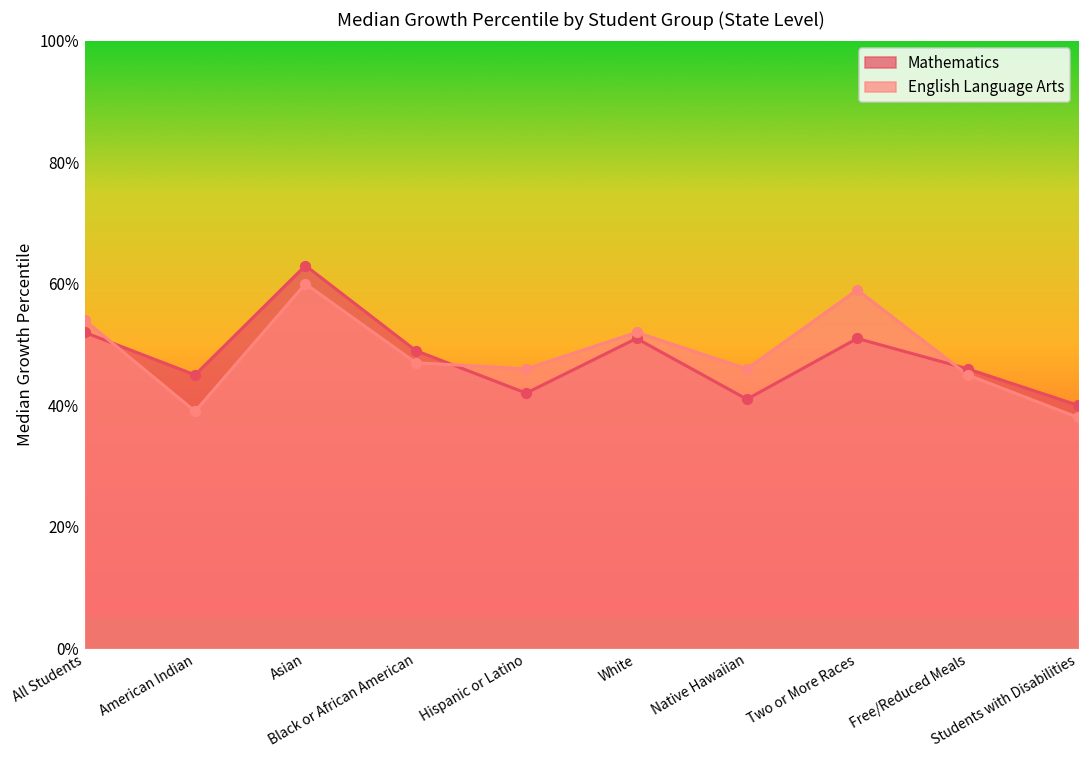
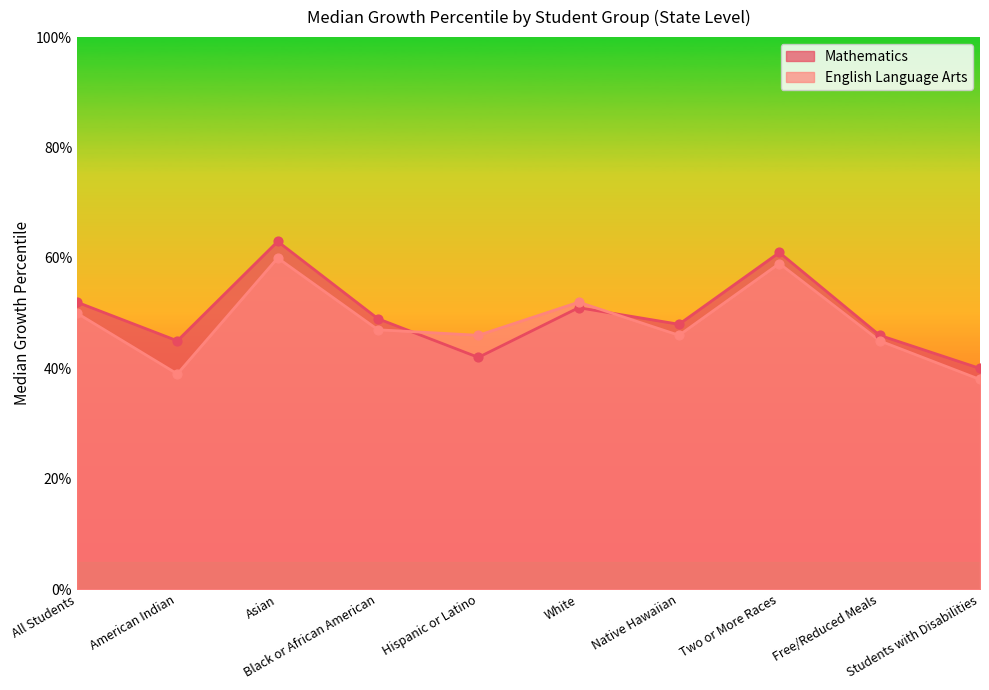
English Language Arts, All Students: 54% -> 50%
Mathematics, Native Hawaiian: 41% -> 48%
Mathematics, Two or More Races: 51% -> 61%
